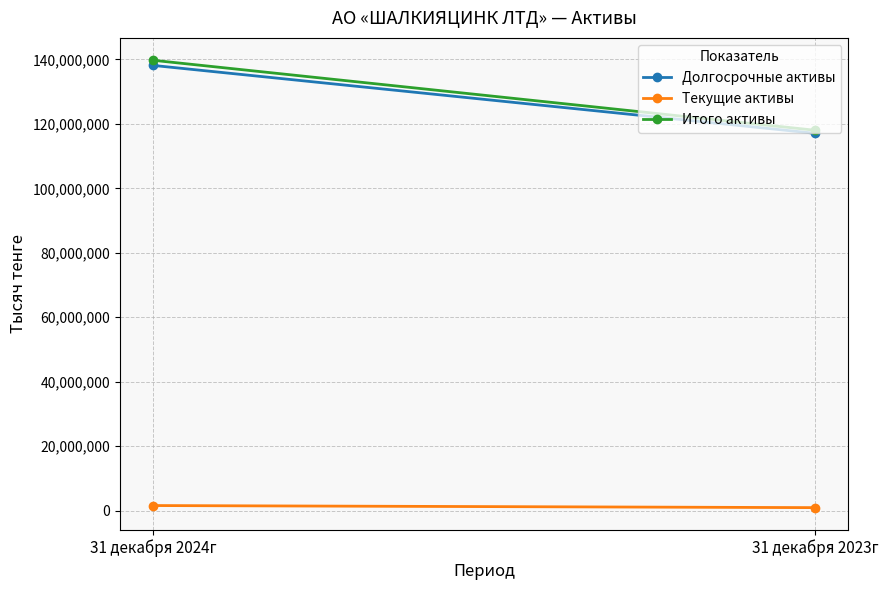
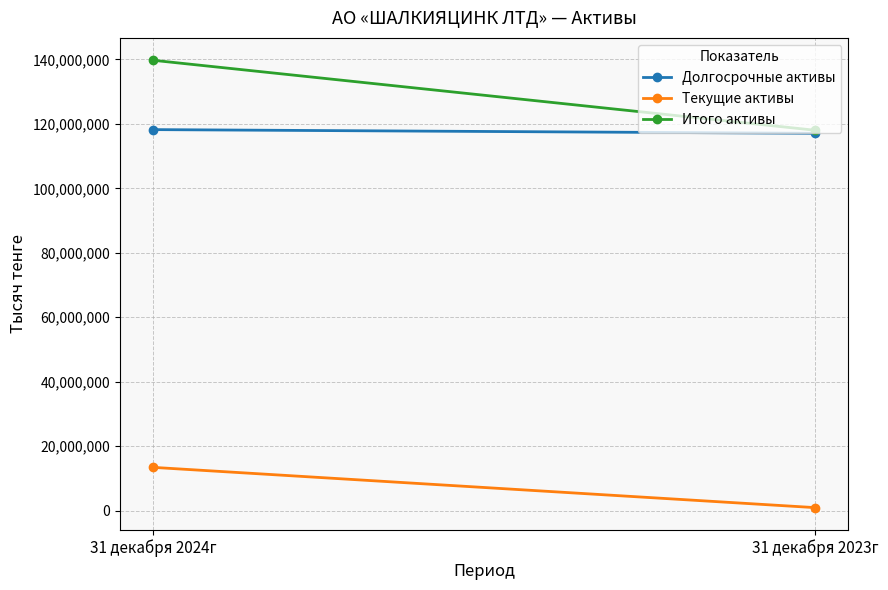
Долгосрочные активы, 31 декабря 2024г: 138,000,000 -> 118,000,000
Текущие активы, 31 декабря 2024г: 2,000,000 -> 13,000,000
